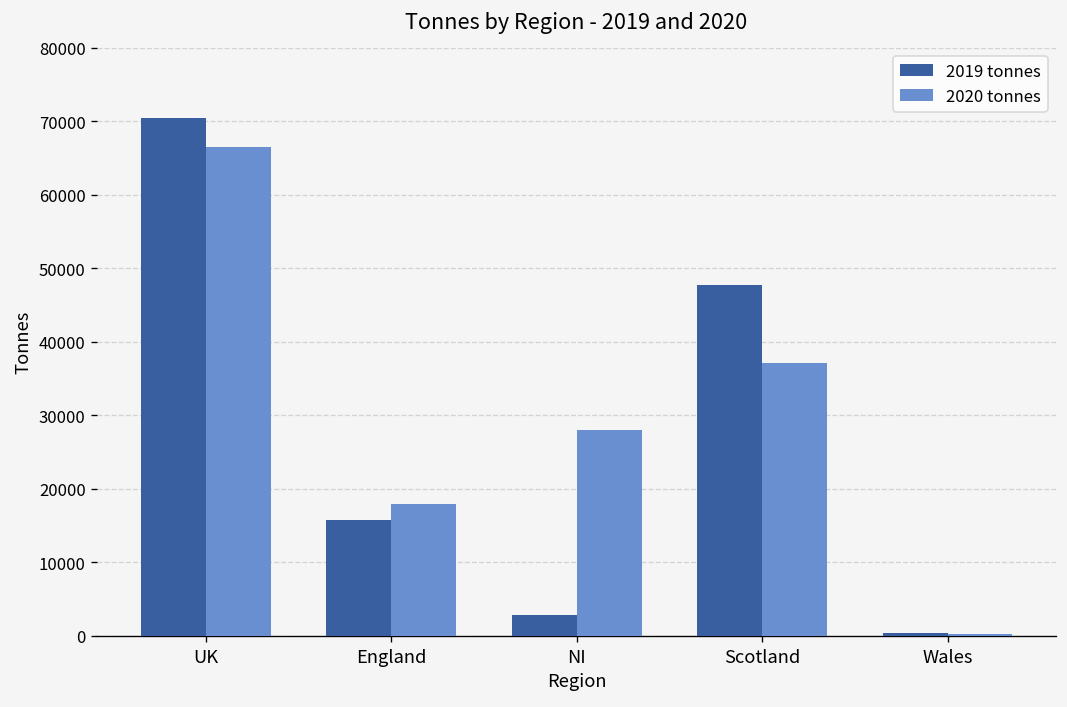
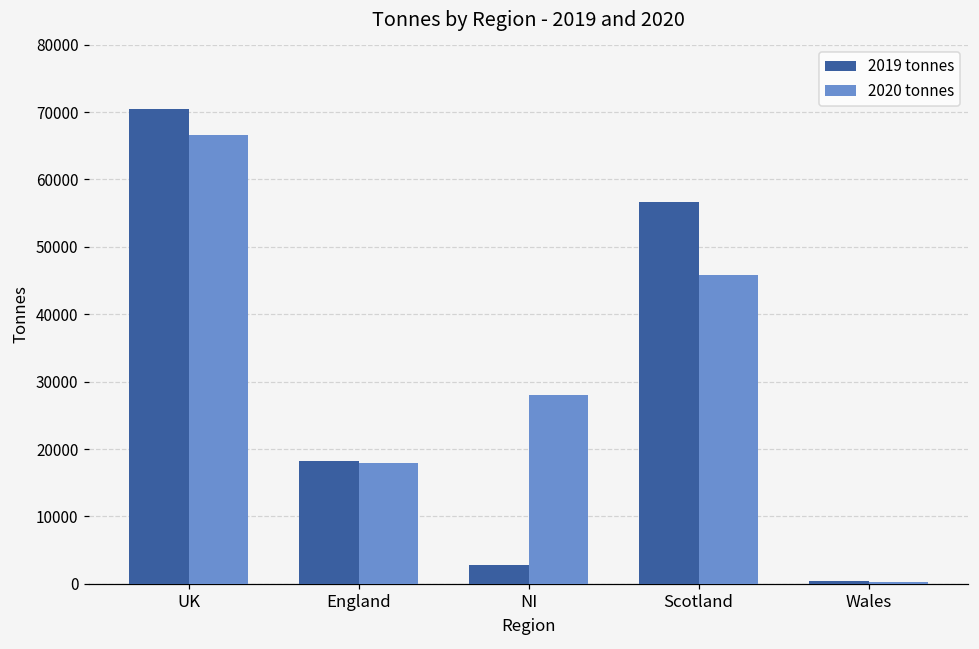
2019 tonnes, England: 16000 -> 18000
2019 tonnes, Scotland: 48000 -> 57000
2020 tonnes, Scotland: 37000 -> 46000
